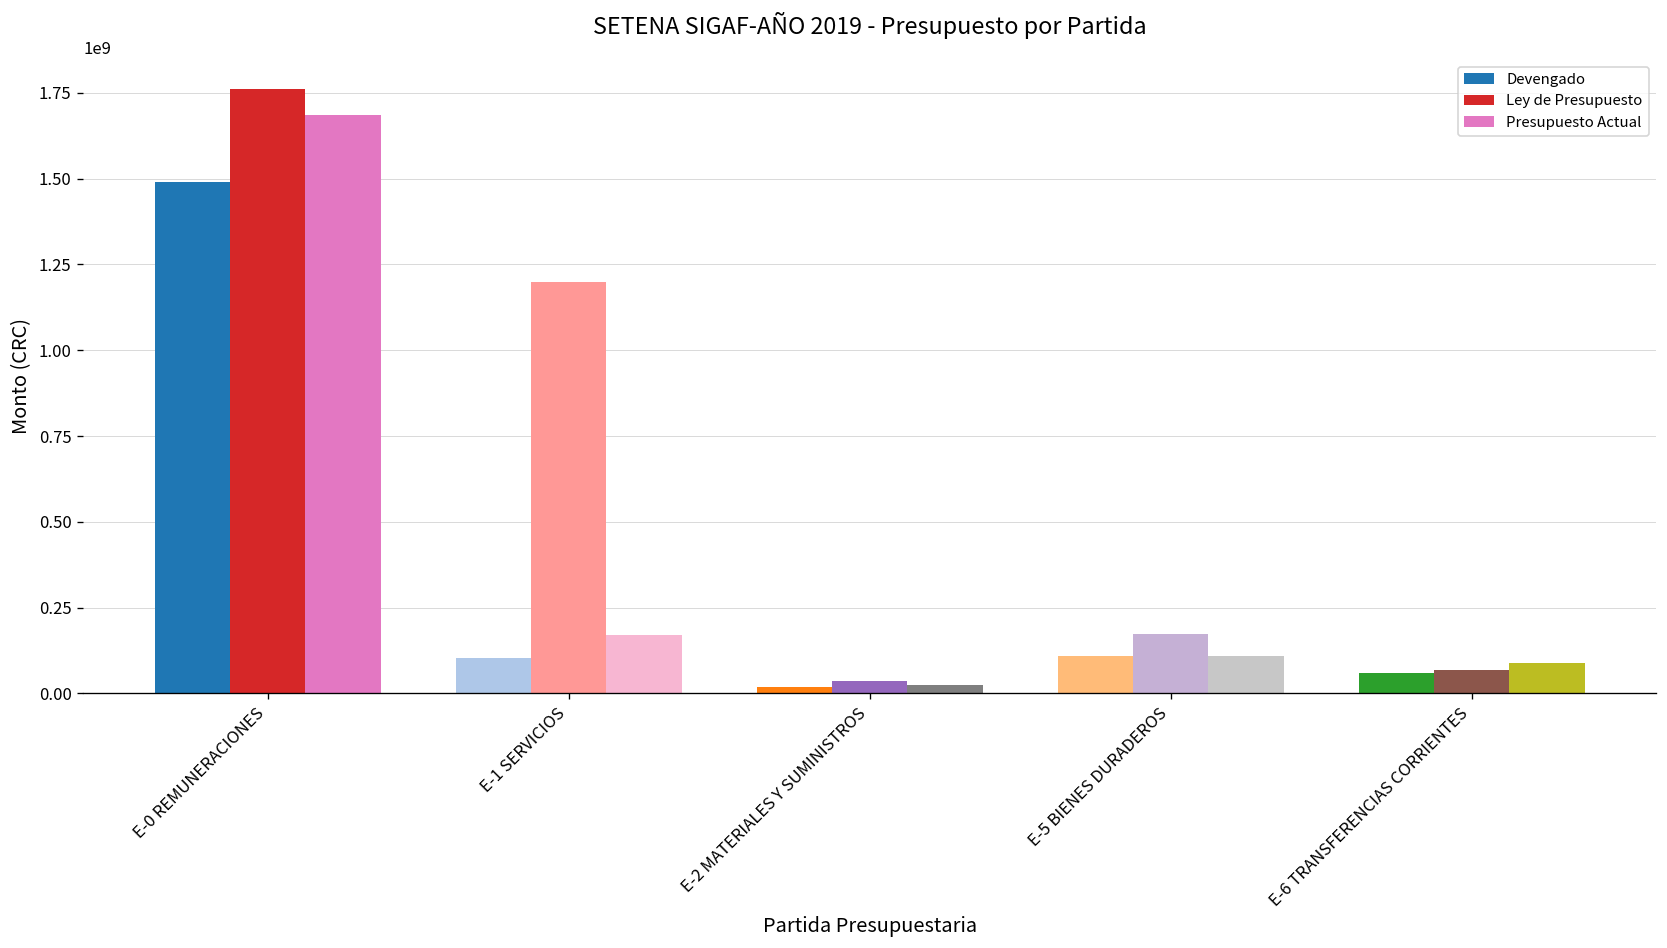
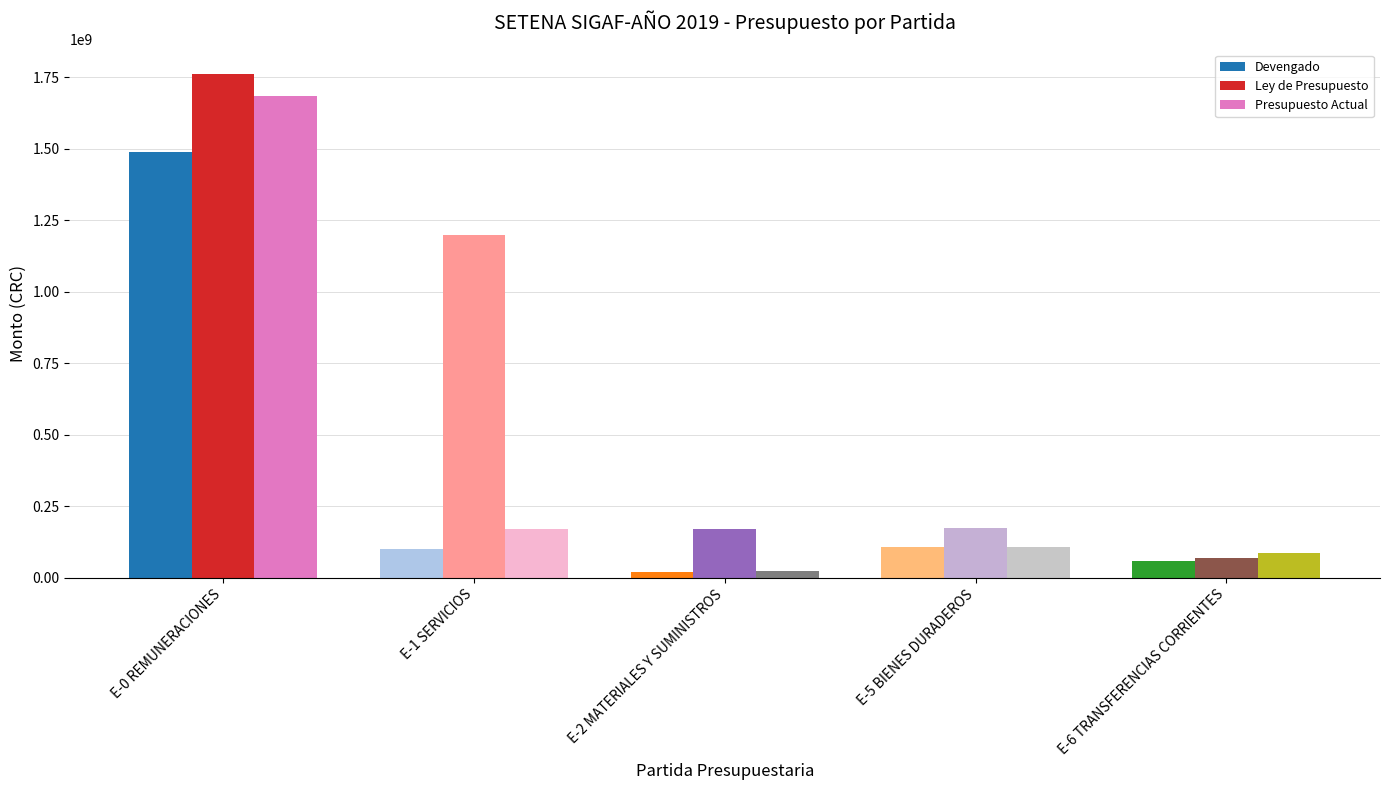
Ley de Presupuesto, E-2 MATERIALES Y SUMINISTROS: 30000000 -> 170000000
